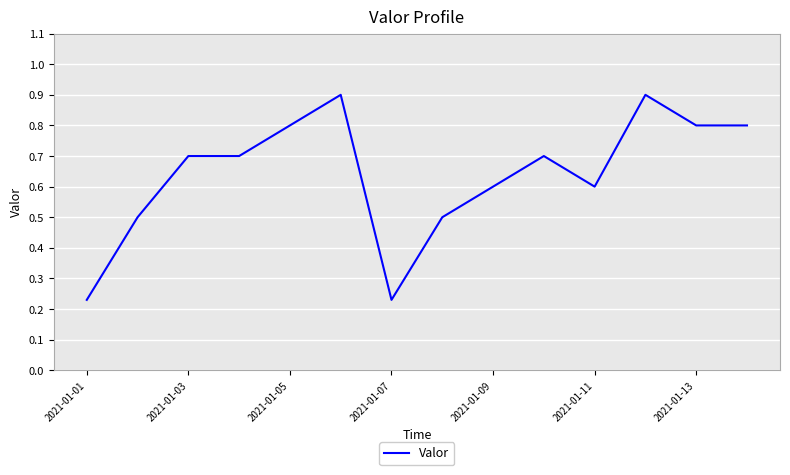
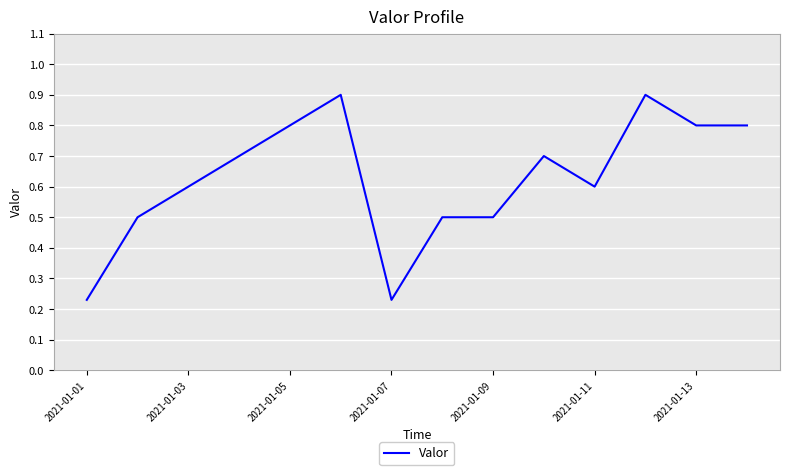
2021-01-03: 0.7 -> 0.6
2021-01-09: 0.6 -> 0.5
